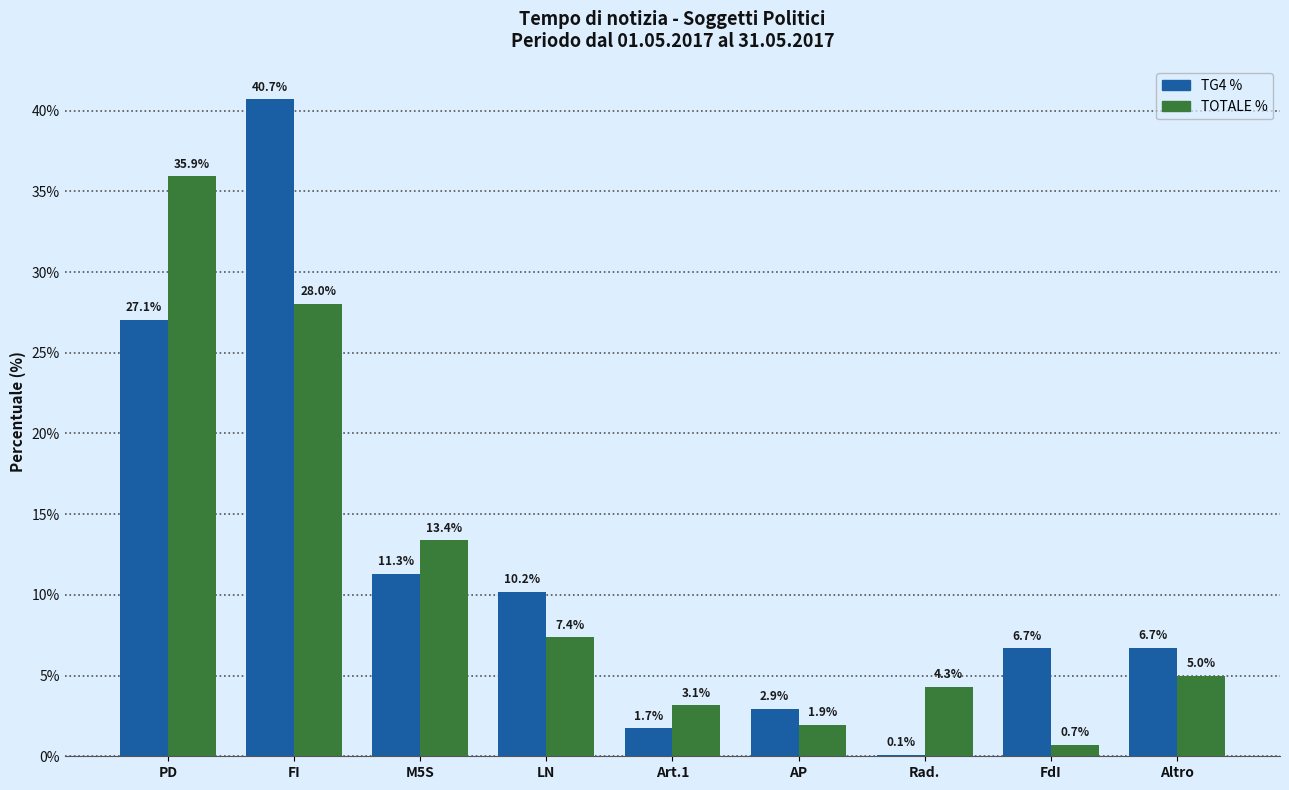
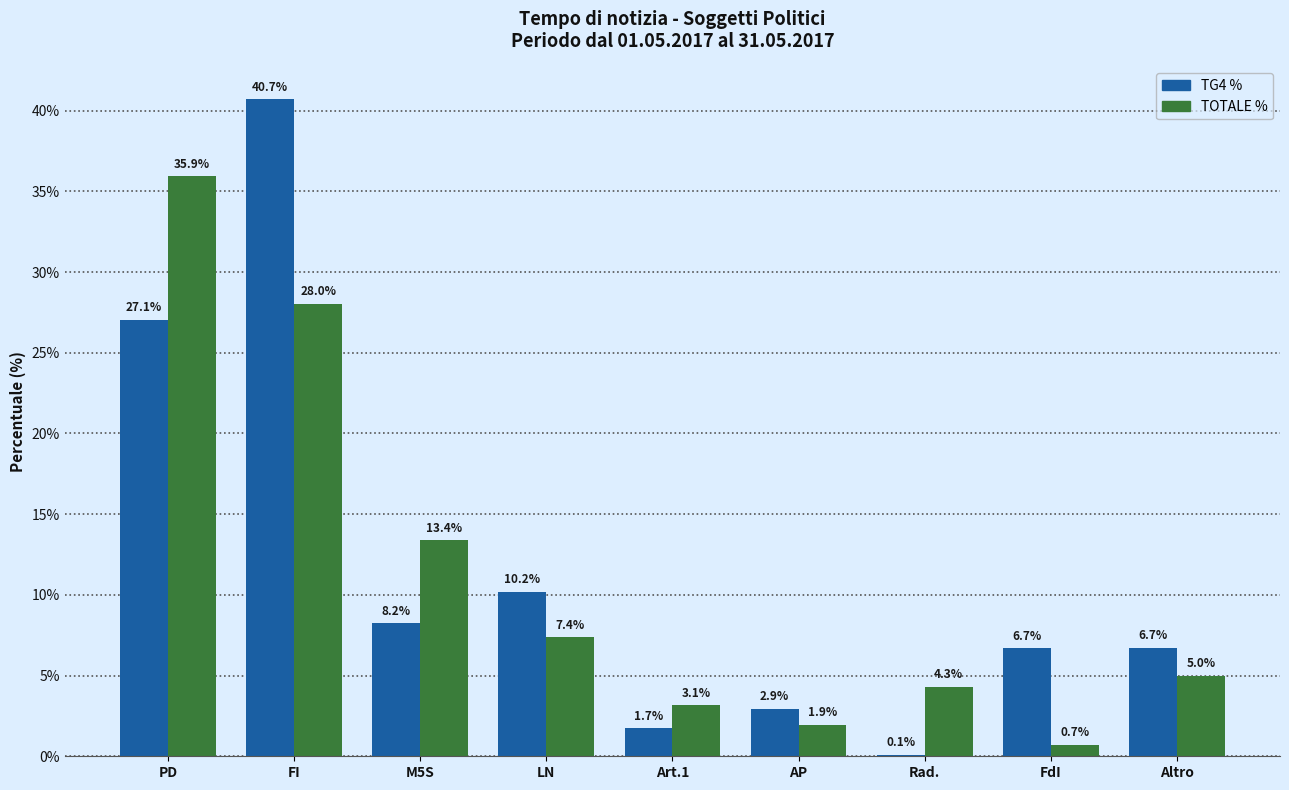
TG4 %, M5S: 11.3% -> 8.2%
